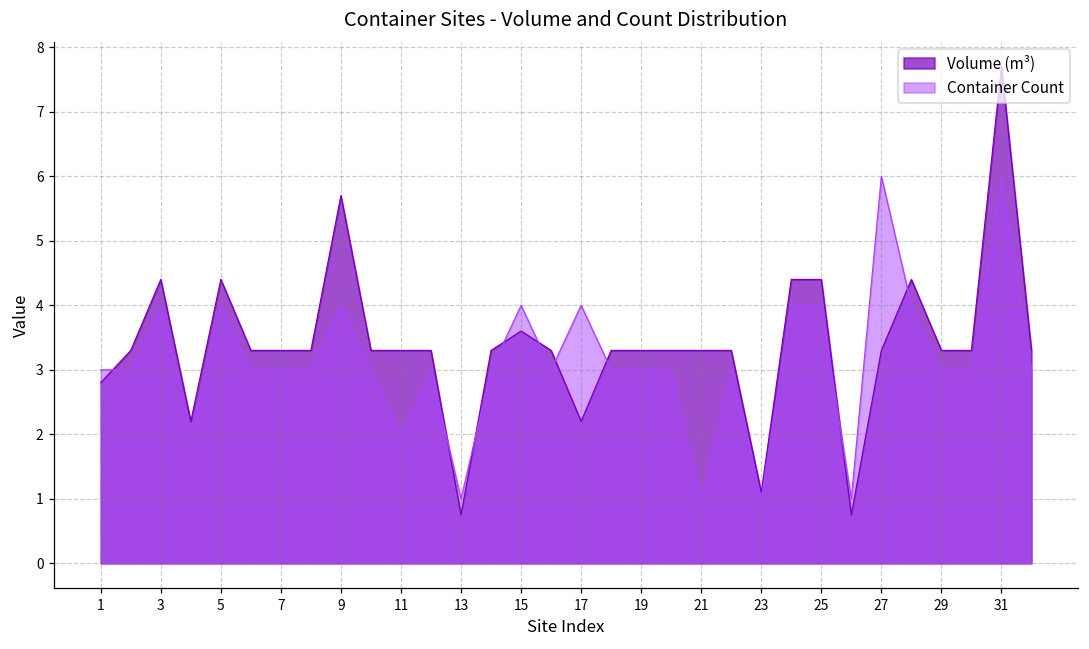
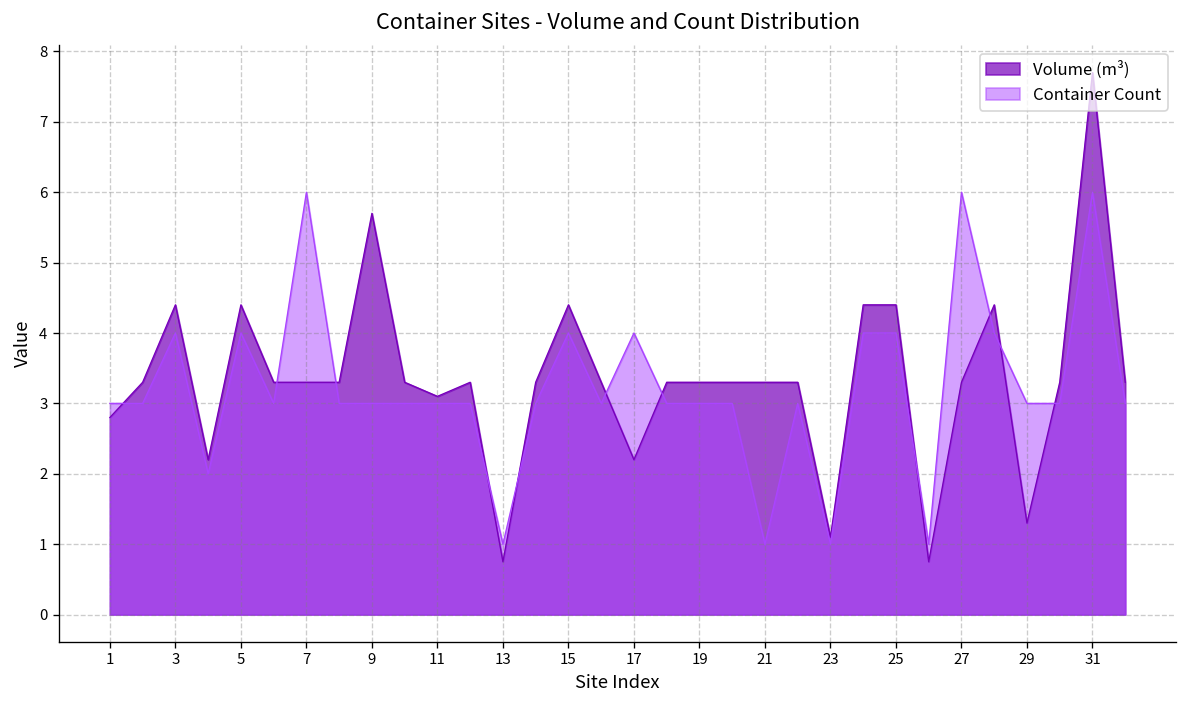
Container Count, 7: 3 -> 6
Container Count, 9: 4 -> 3
Volume (m³), 11: 3.3 -> 3.1
Container Count, 11: 2 -> 3
Volume (m³), 15: 3.6 -> 4.4
Volume (m³), 29: 3.3 -> 1.3
